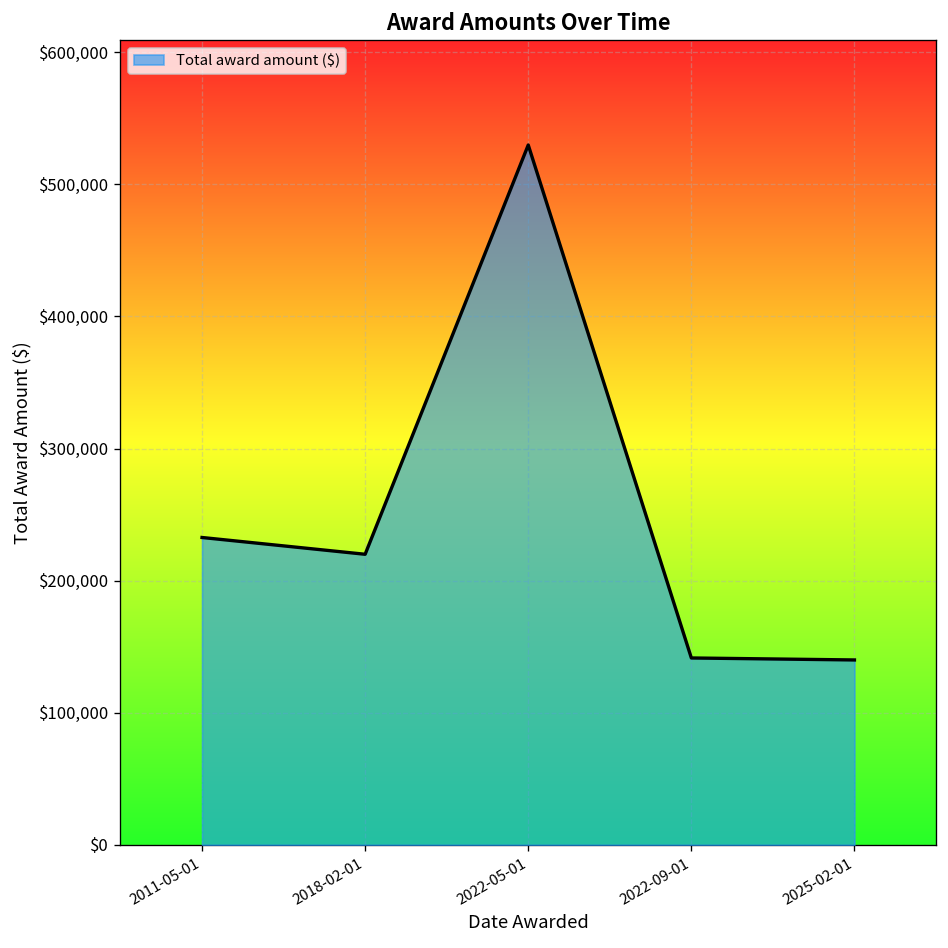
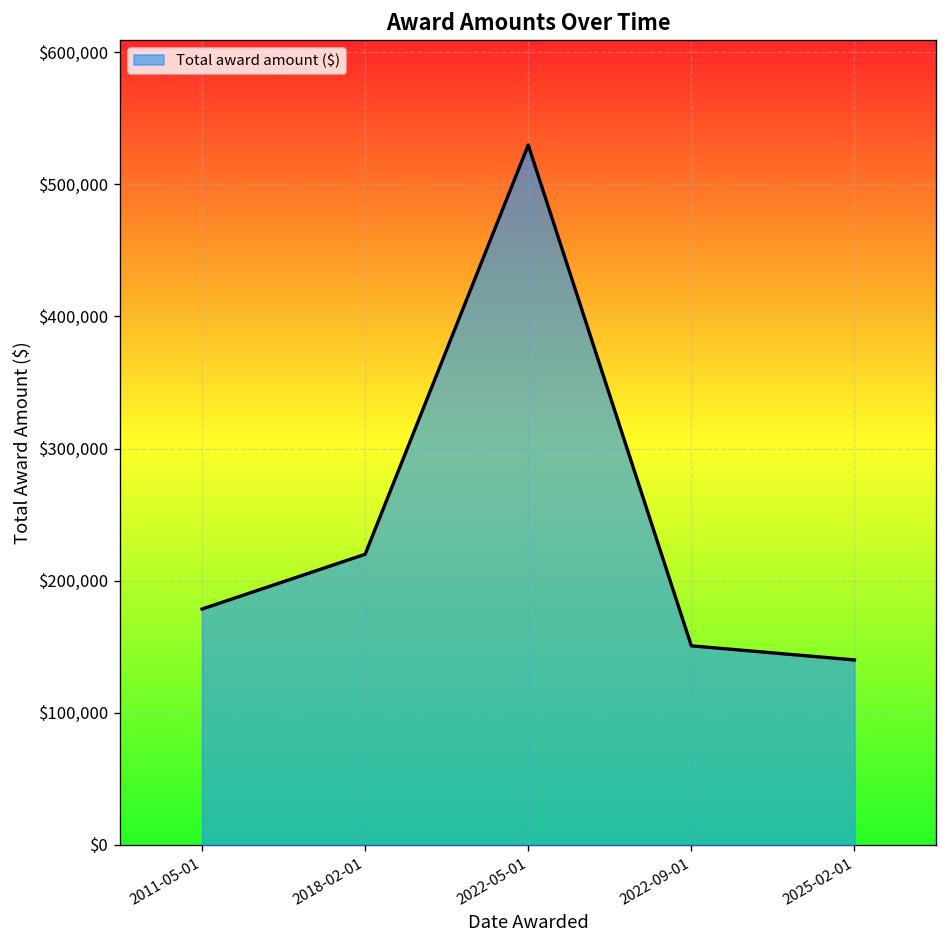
2011-05-01: $233,000 -> $179,000
2022-09-01: $142,000 -> $151,000
